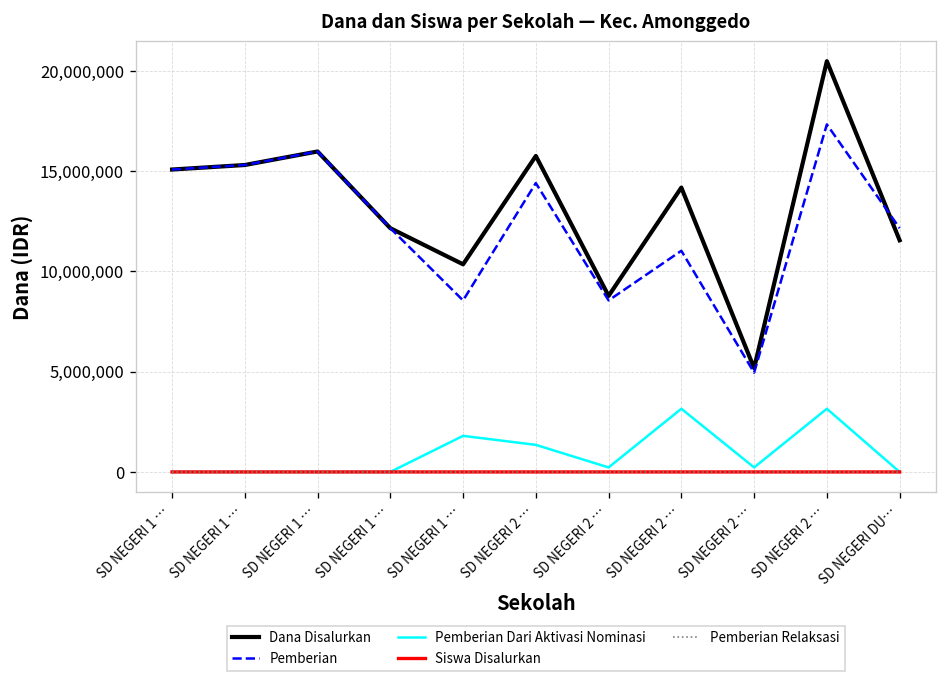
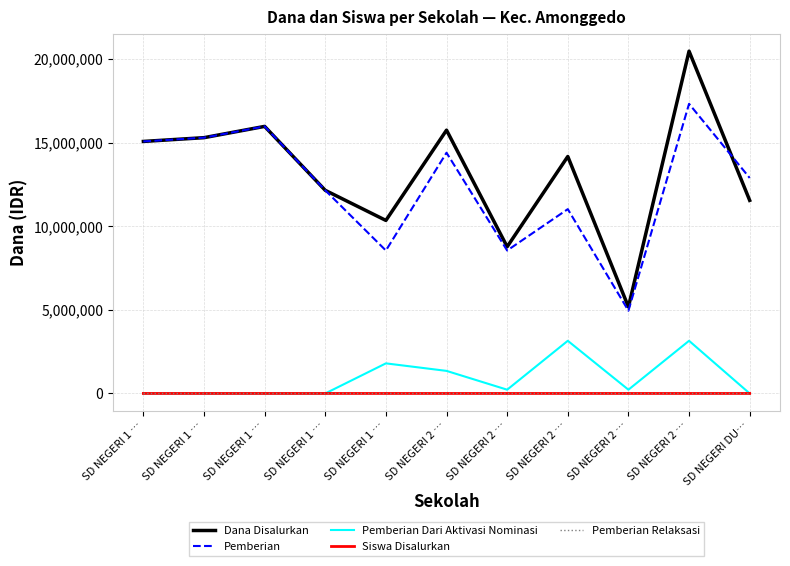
Pemberian, SD NEGERI DU…: 12,200,000 -> 12,900,000
